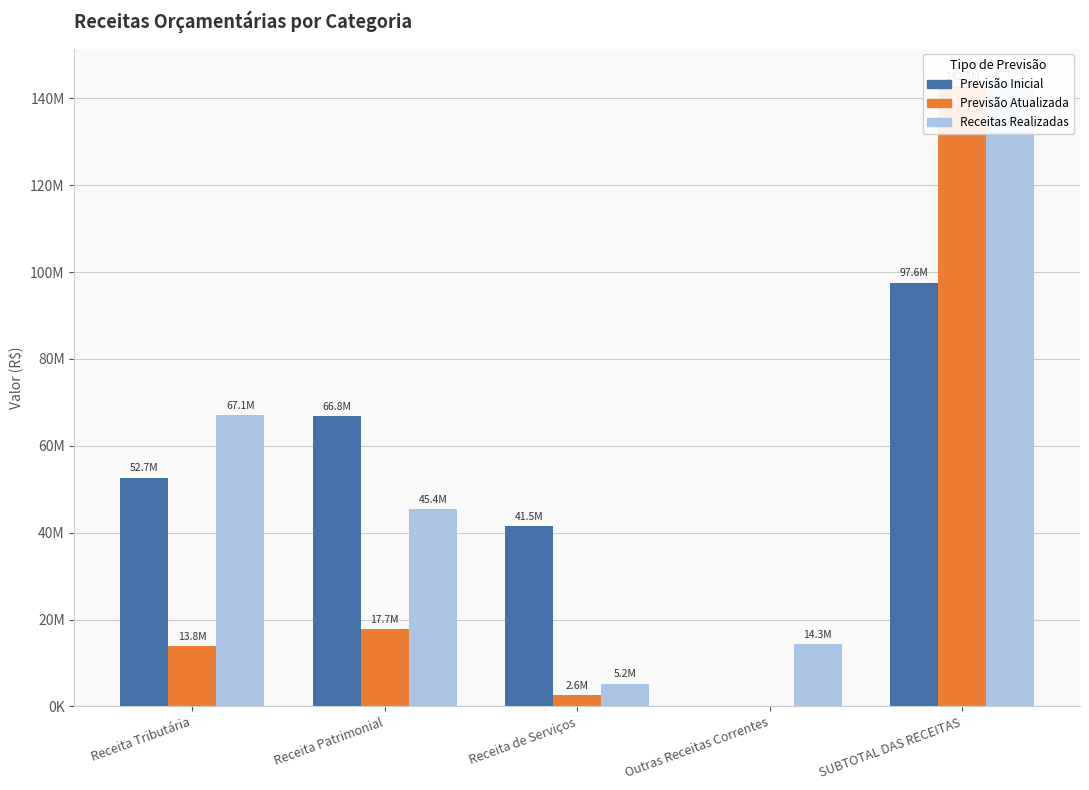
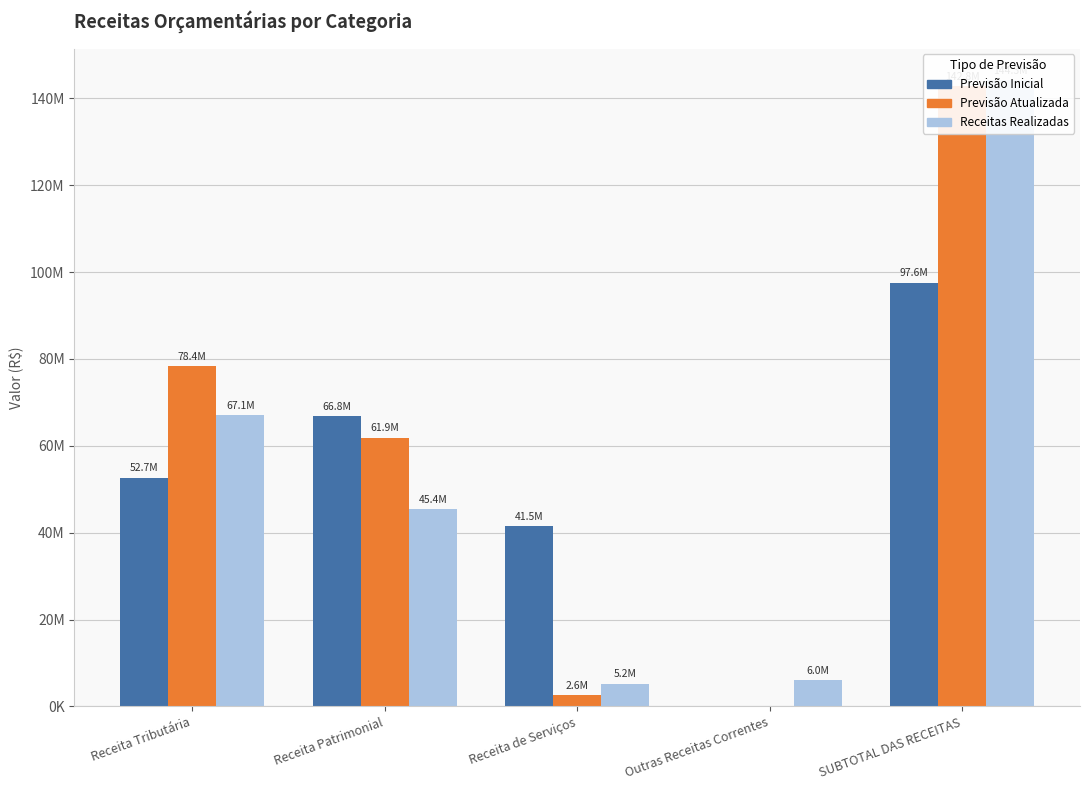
Previsão Atualizada, Receita Tributária: 13.8M -> 78.4M
Previsão Atualizada, Receita Patrimonial: 17.7M -> 61.9M
Receitas Realizadas, Outras Receitas Correntes: 14.3M -> 6.0M
